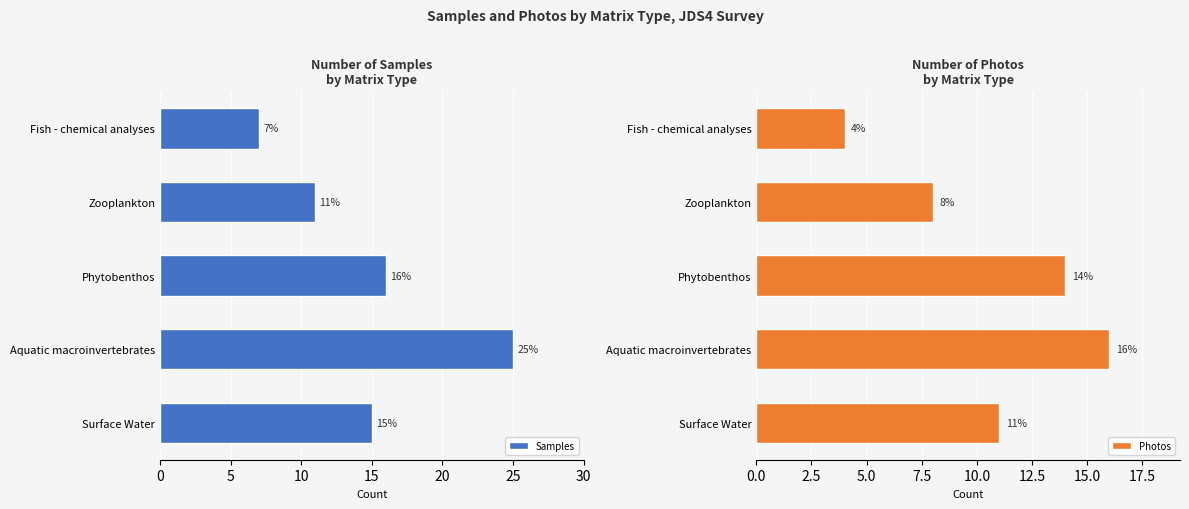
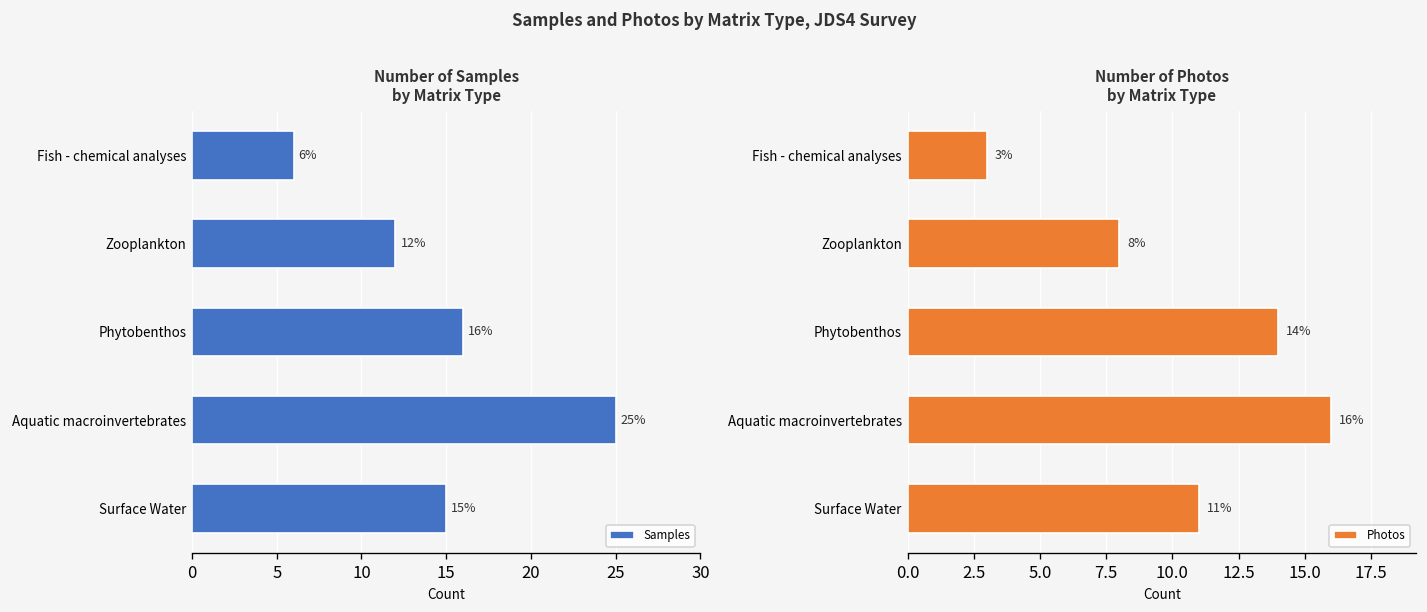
Number of Samples by Matrix Type, Fish - chemical analyses: 7% -> 6%
Number of Samples by Matrix Type, Zooplankton: 11% -> 12%
Number of Photos by Matrix Type, Fish - chemical analyses: 4% -> 3%
